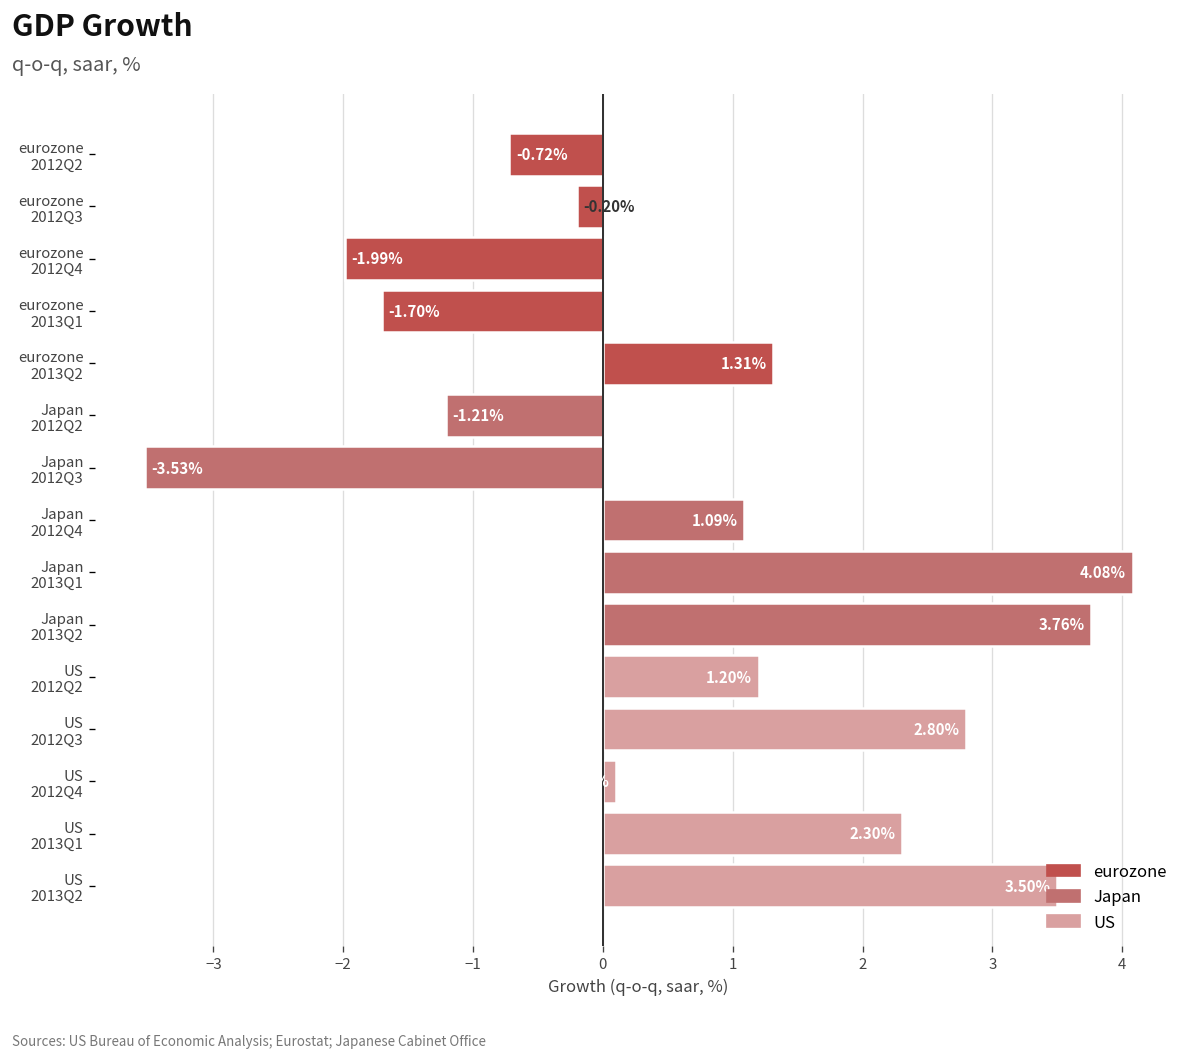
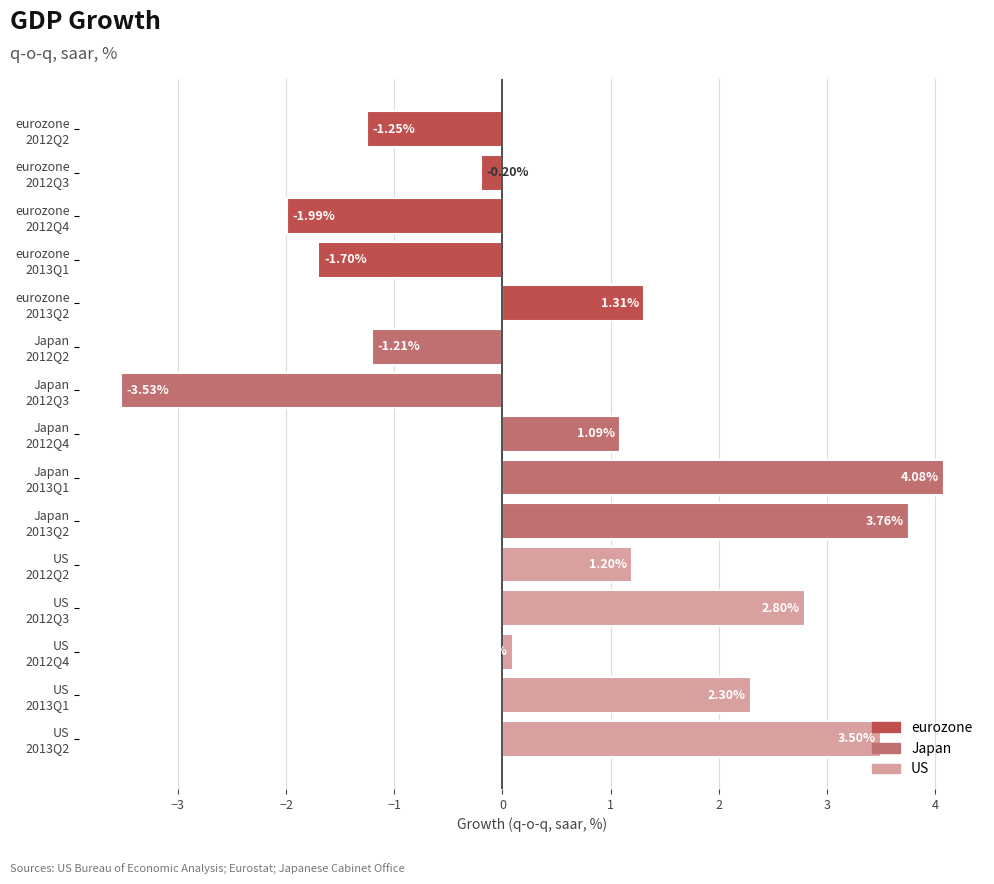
eurozone 2012Q2: -0.72% -> -1.25%
